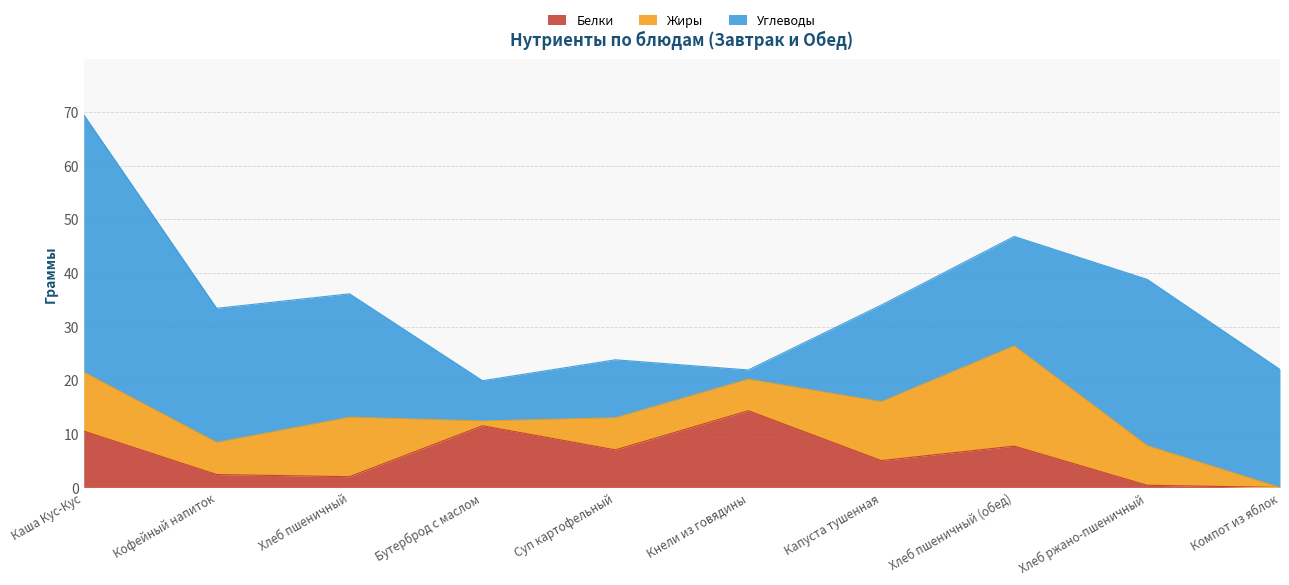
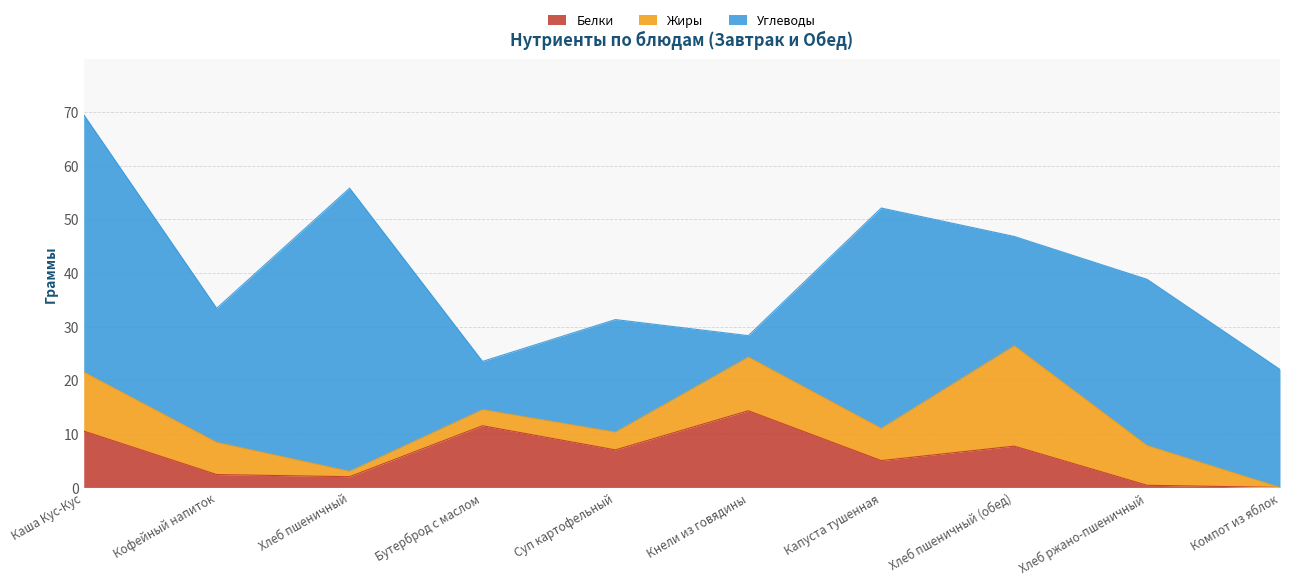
Жиры, Хлеб пшеничный: 11 -> 1
Углеводы, Хлеб пшеничный: 23 -> 53
Жиры, Бутерброд с маслом: 1 -> 3
Углеводы, Бутерброд с маслом: 7 -> 9
Жиры, Суп картофельный: 6 -> 3
Углеводы, Суп картофельный: 11 -> 21
Жиры, Кнели из говядины: 6 -> 10
Углеводы, Кнели из говядины: 2 -> 4
Жиры, Капуста тушенная: 11 -> 6
Углеводы, Капуста тушенная: 18 -> 41
